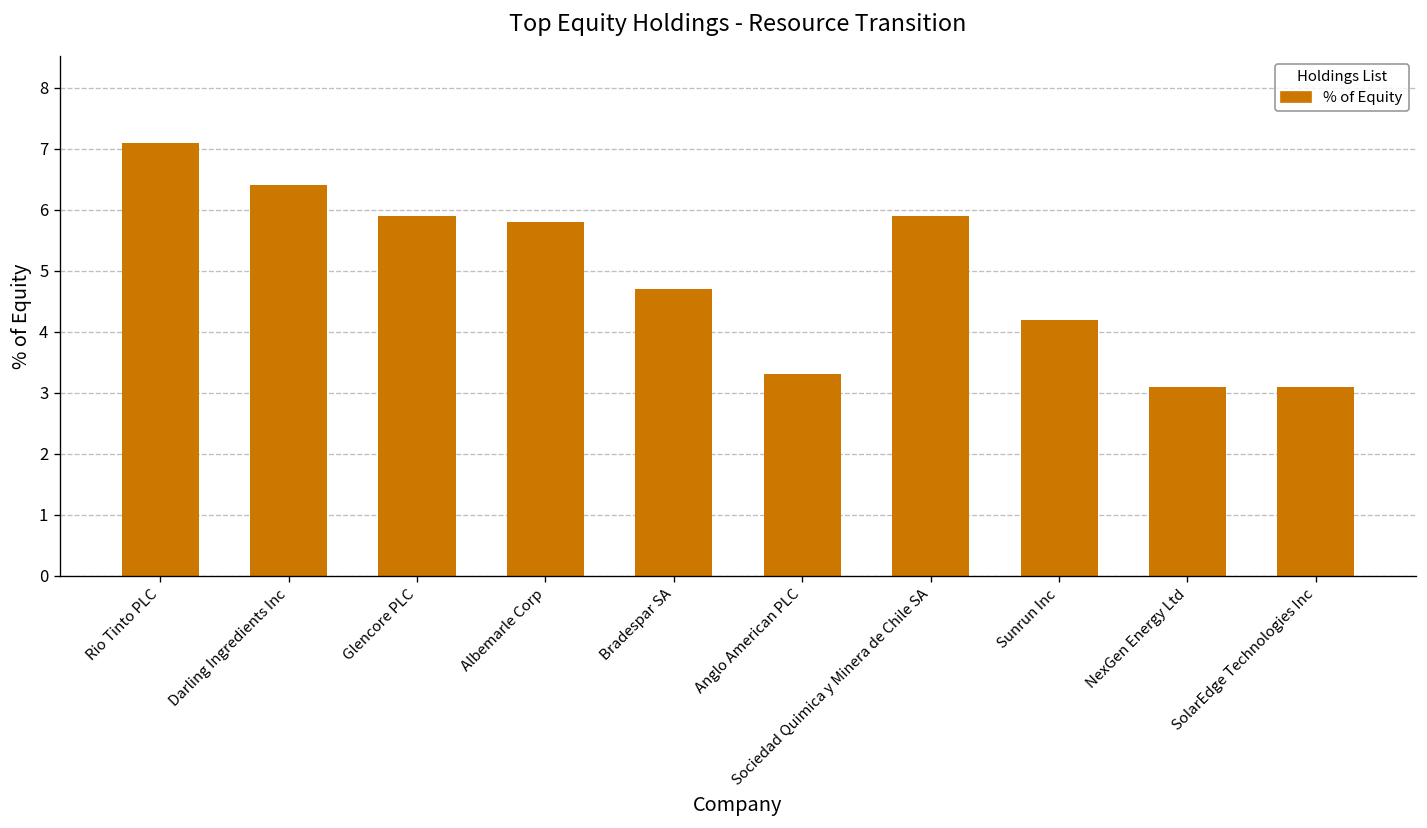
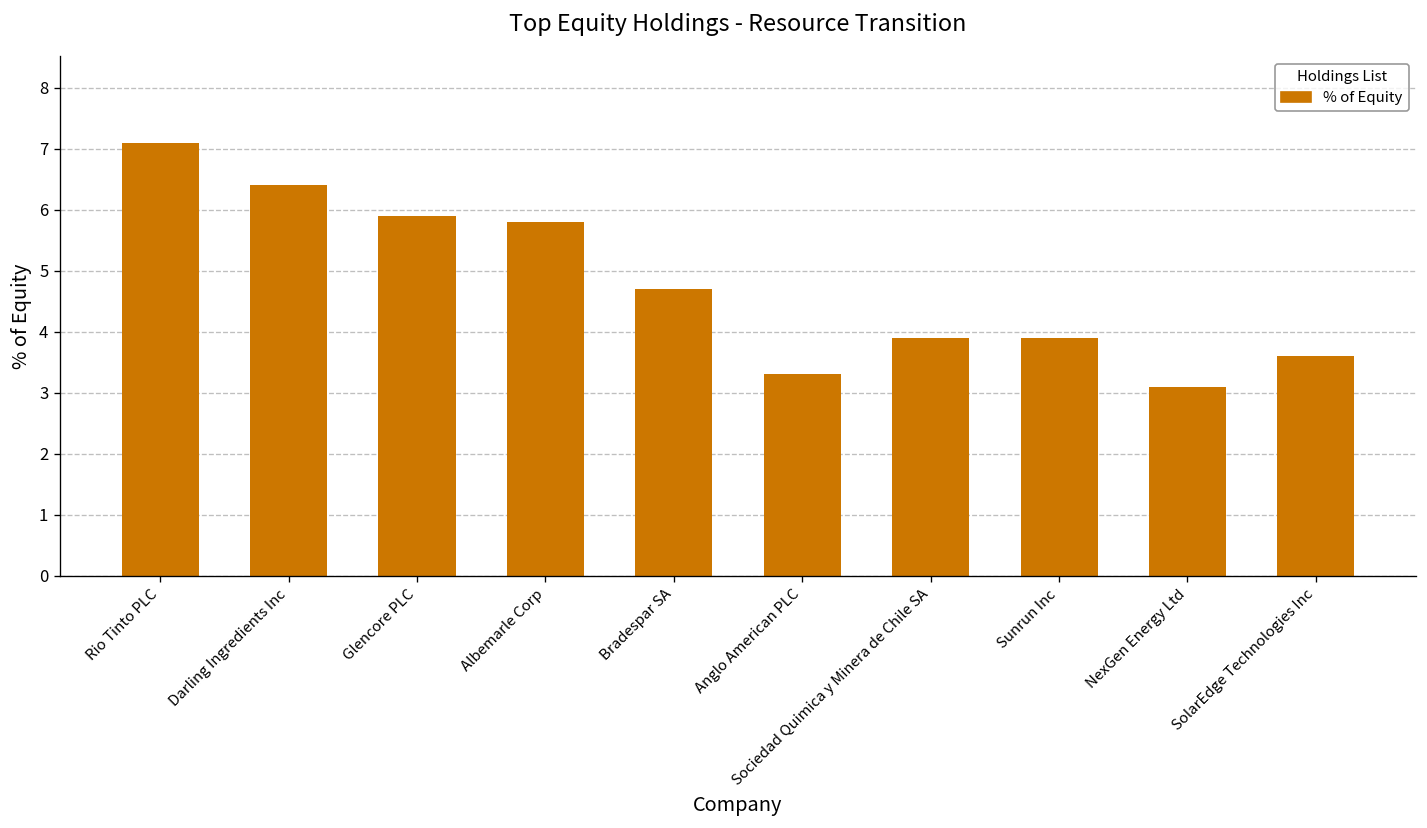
Sociedad Quimica y Minera de Chile SA: 5.9 -> 3.9
Sunrun Inc: 4.2 -> 3.9
SolarEdge Technologies Inc: 3.1 -> 3.6
